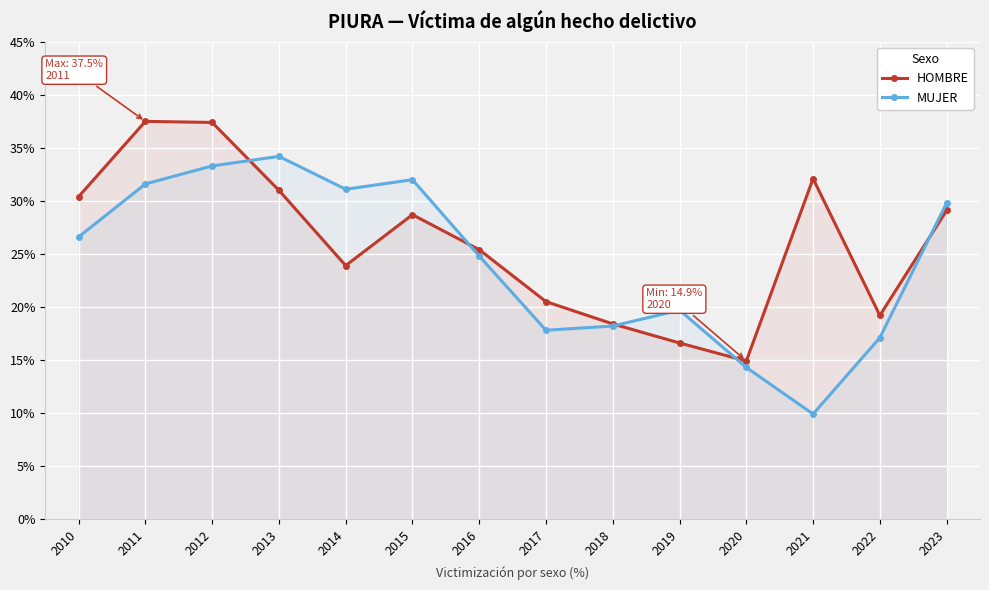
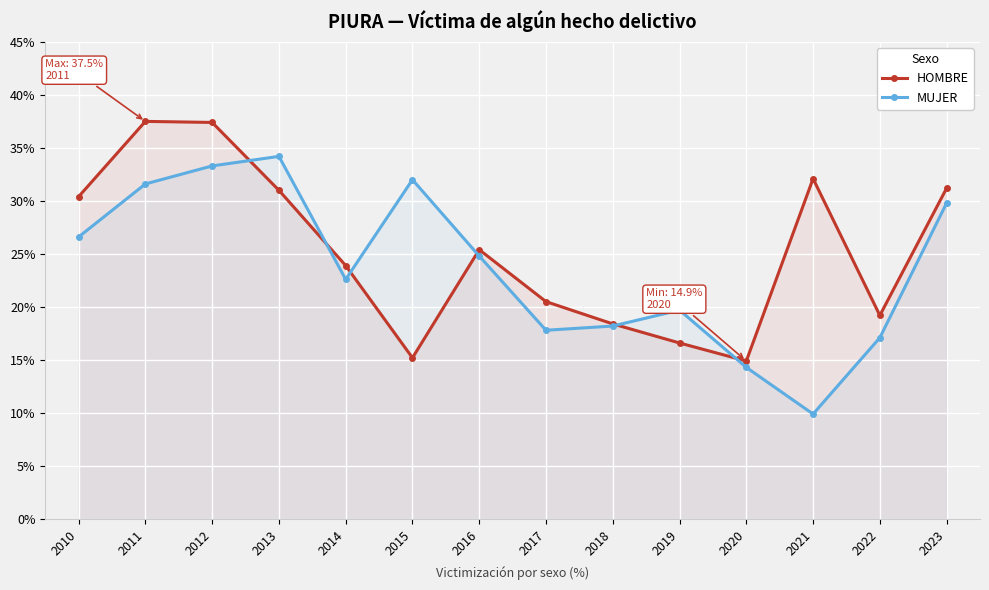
MUJER, 2014: 31.1% -> 22.6%
HOMBRE, 2015: 28.7% -> 15.2%
HOMBRE, 2023: 29.1% -> 31.2%
